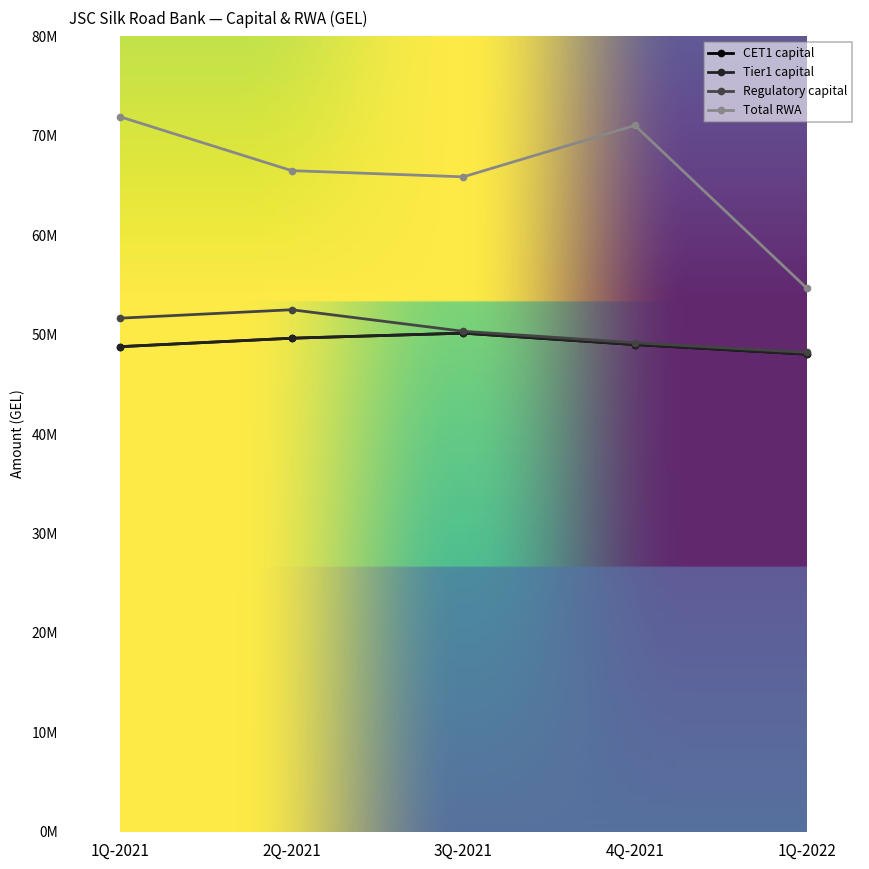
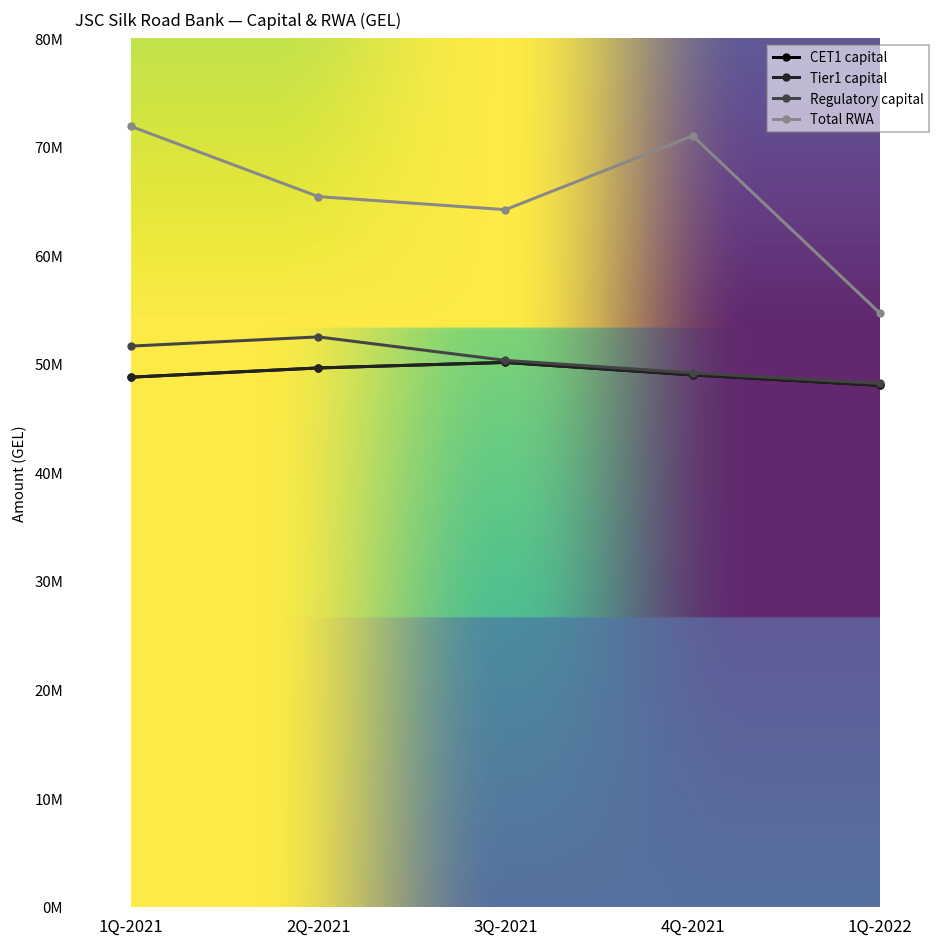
Total RWA, 2Q-2021: 66000000 -> 65000000
Total RWA, 3Q-2021: 66000000 -> 64000000
